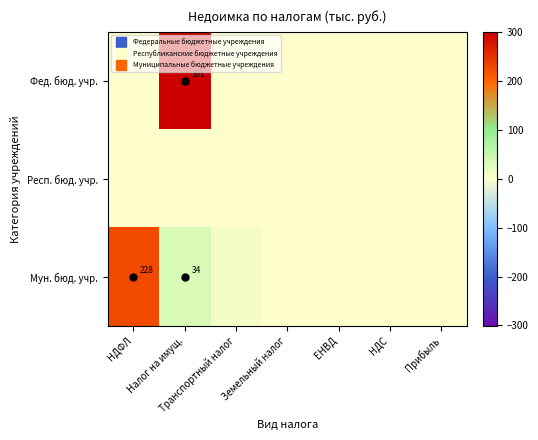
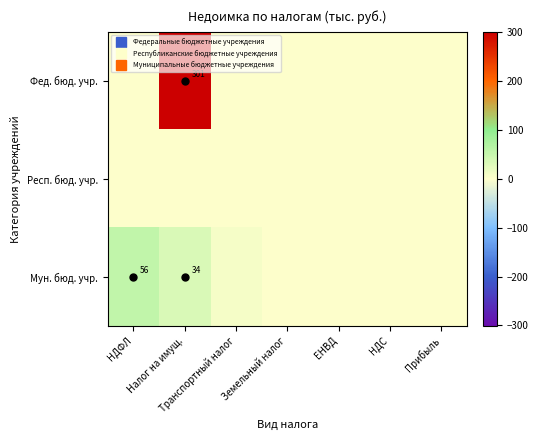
Мун. бюд. учр., НДФЛ: 228 -> 56
